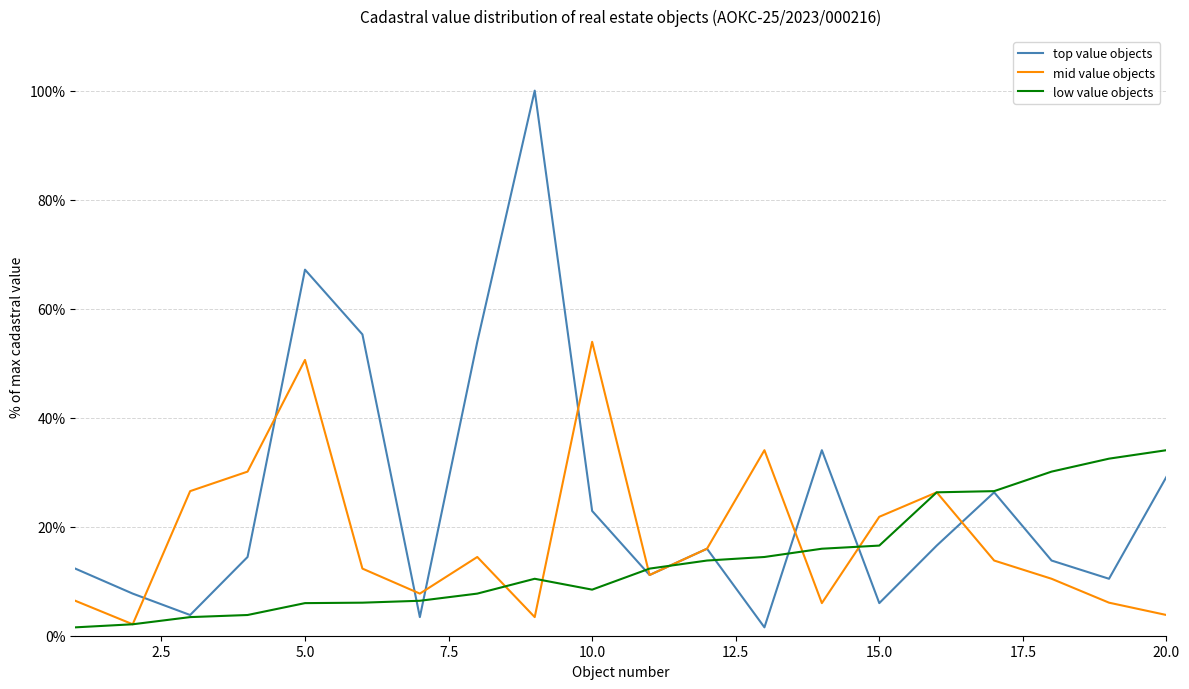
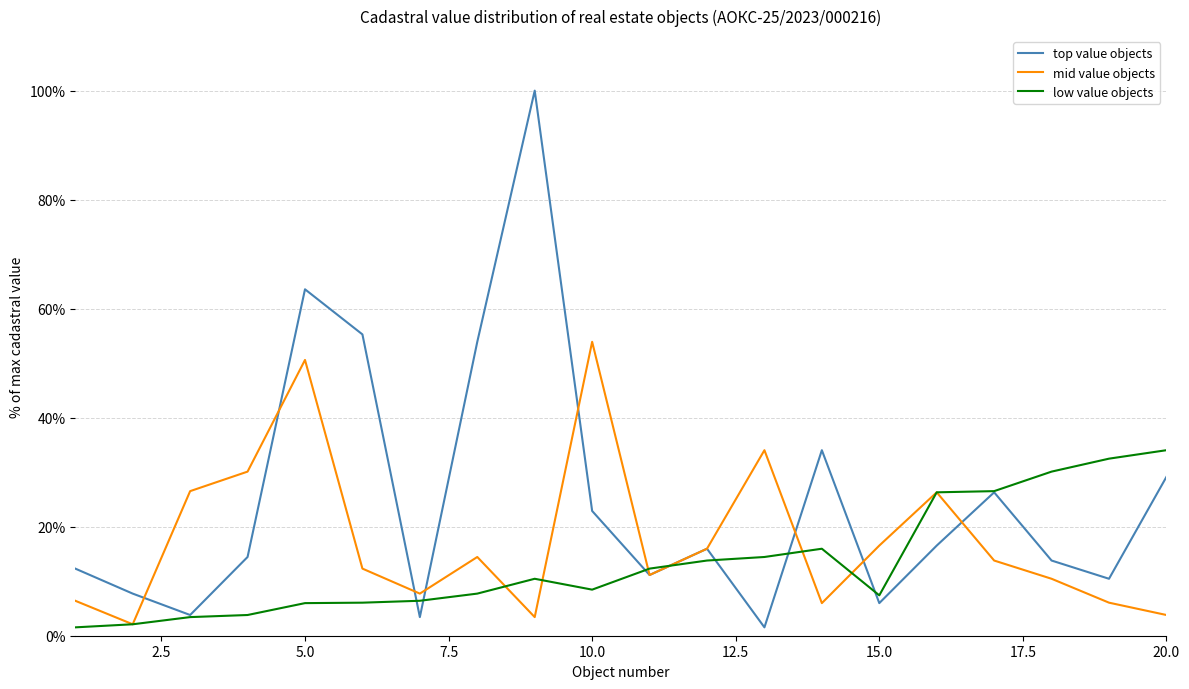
top value objects, 5.0: 67% -> 64%
mid value objects, 15.0: 22% -> 17%
low value objects, 15.0: 17% -> 7%
